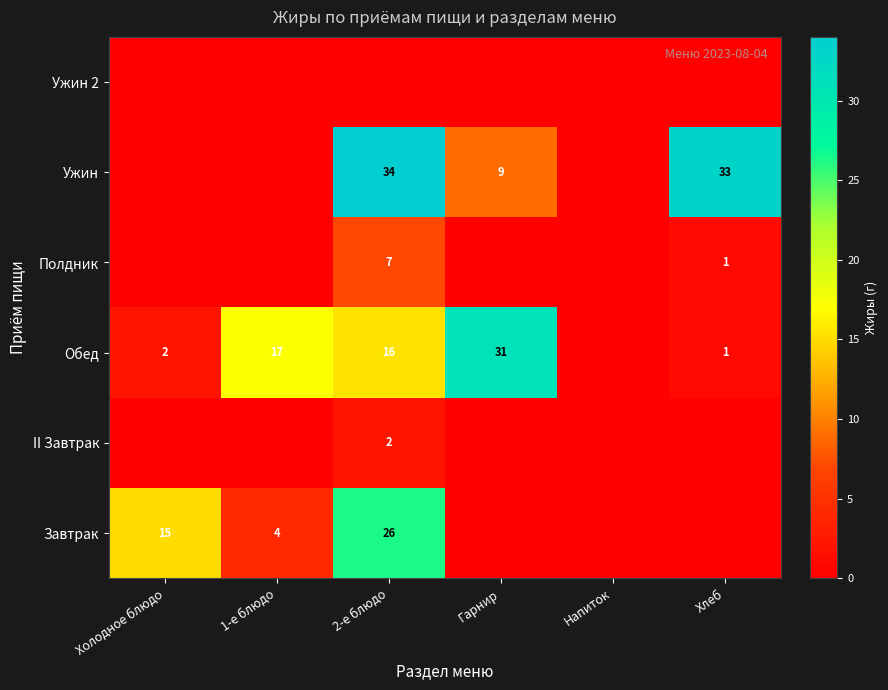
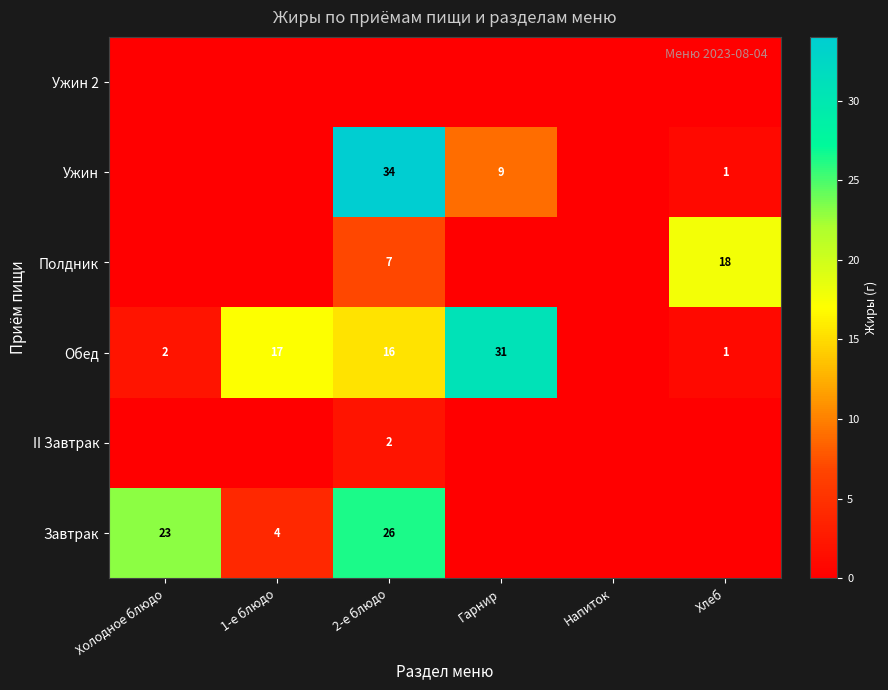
Ужин, Хлеб: 33 -> 1
Полдник, Хлеб: 1 -> 18
Завтрак, Холодное блюдо: 15 -> 23
